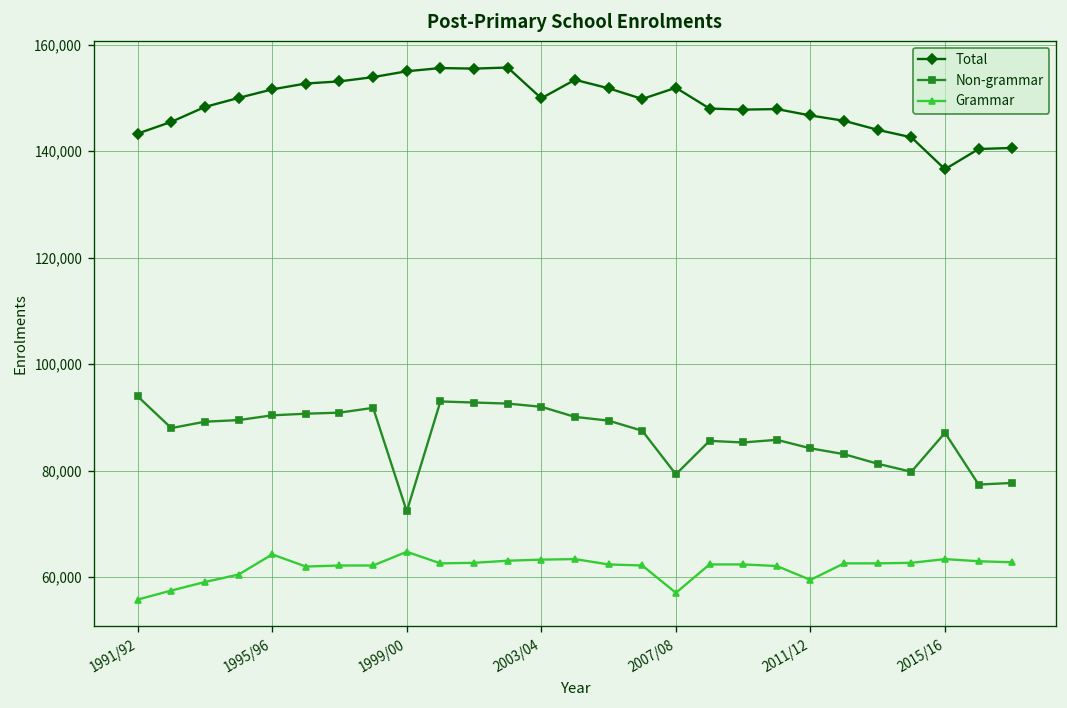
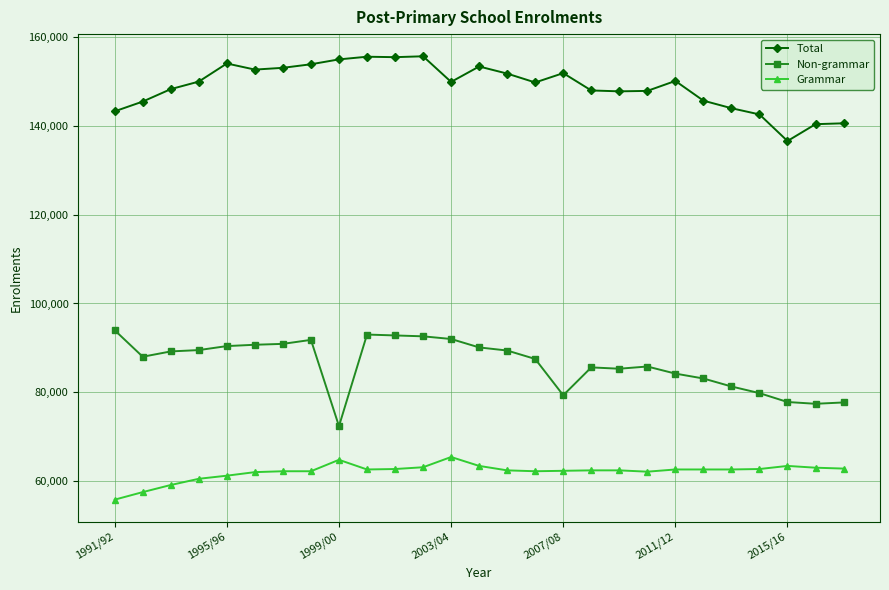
Total, 1995/96: 152,000 -> 154,000
Grammar, 1995/96: 64,000 -> 61,000
Grammar, 2003/04: 63,000 -> 65,000
Grammar, 2007/08: 57,000 -> 62,000
Total, 2011/12: 147,000 -> 150,000
Grammar, 2011/12: 59,000 -> 63,000
Non-grammar, 2015/16: 87,000 -> 78,000
